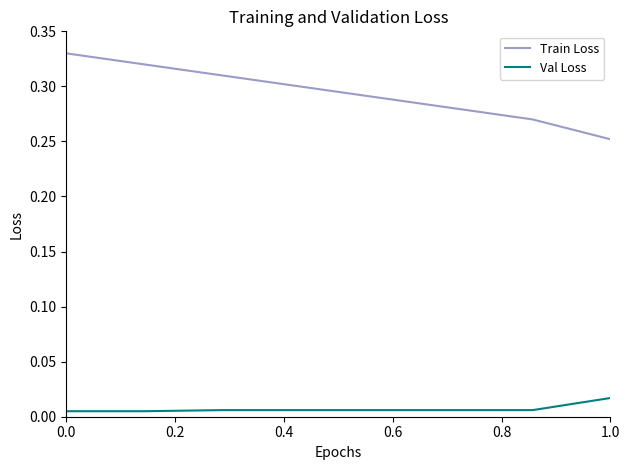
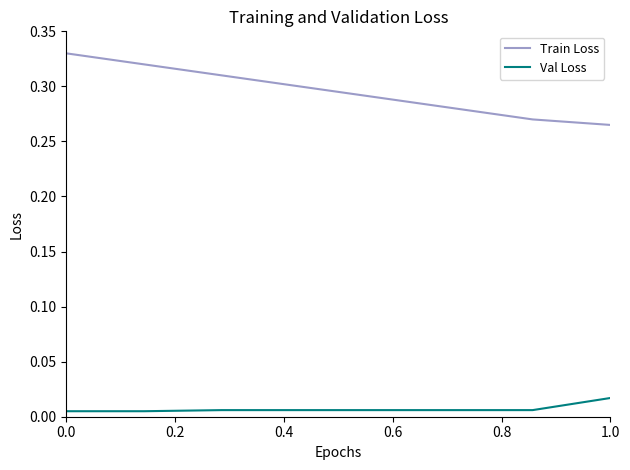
Train Loss, 1.0: 0.252 -> 0.265
